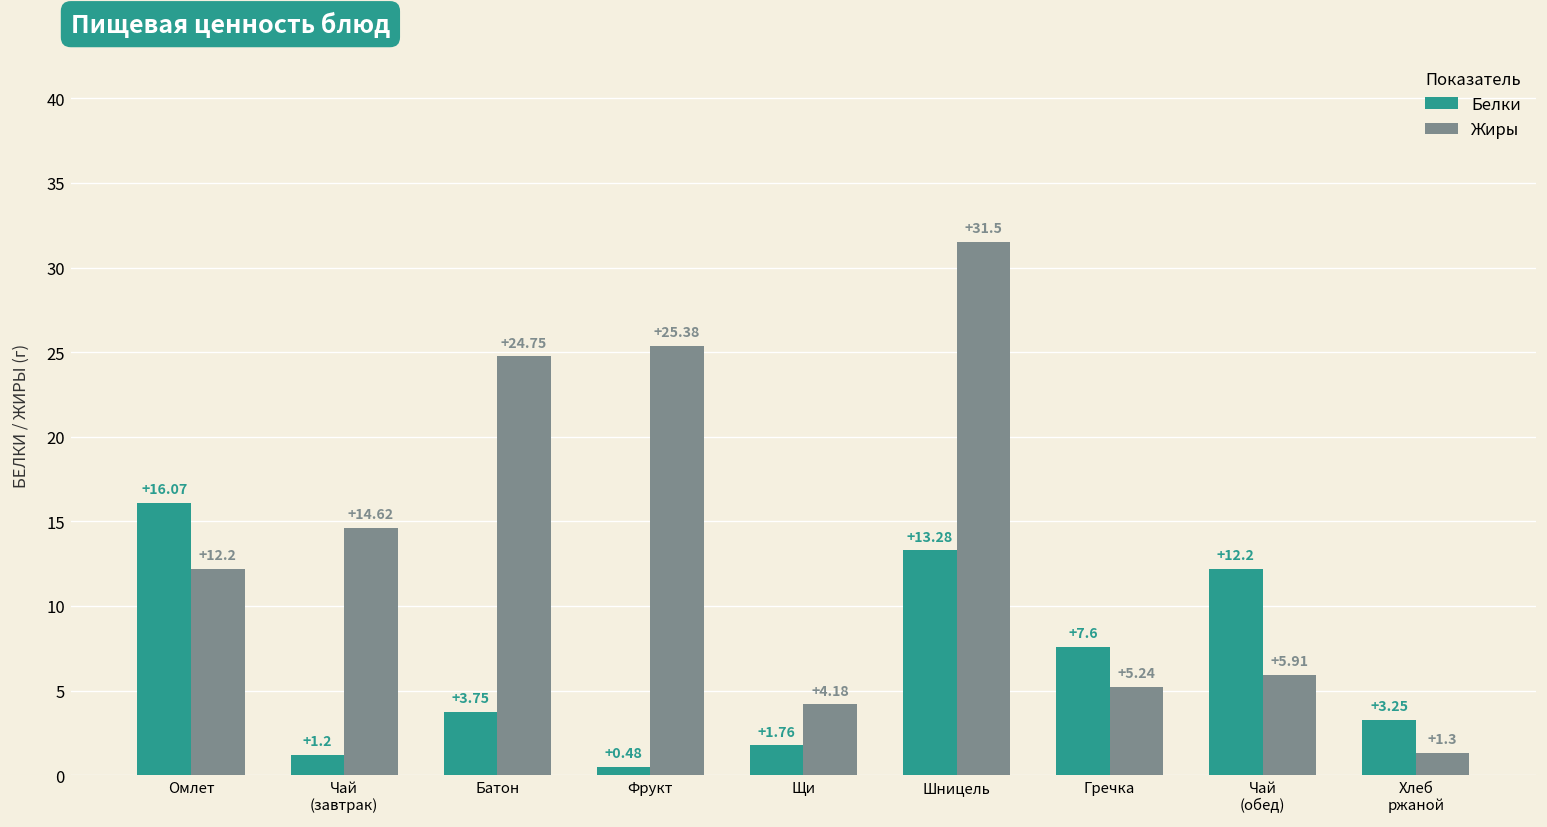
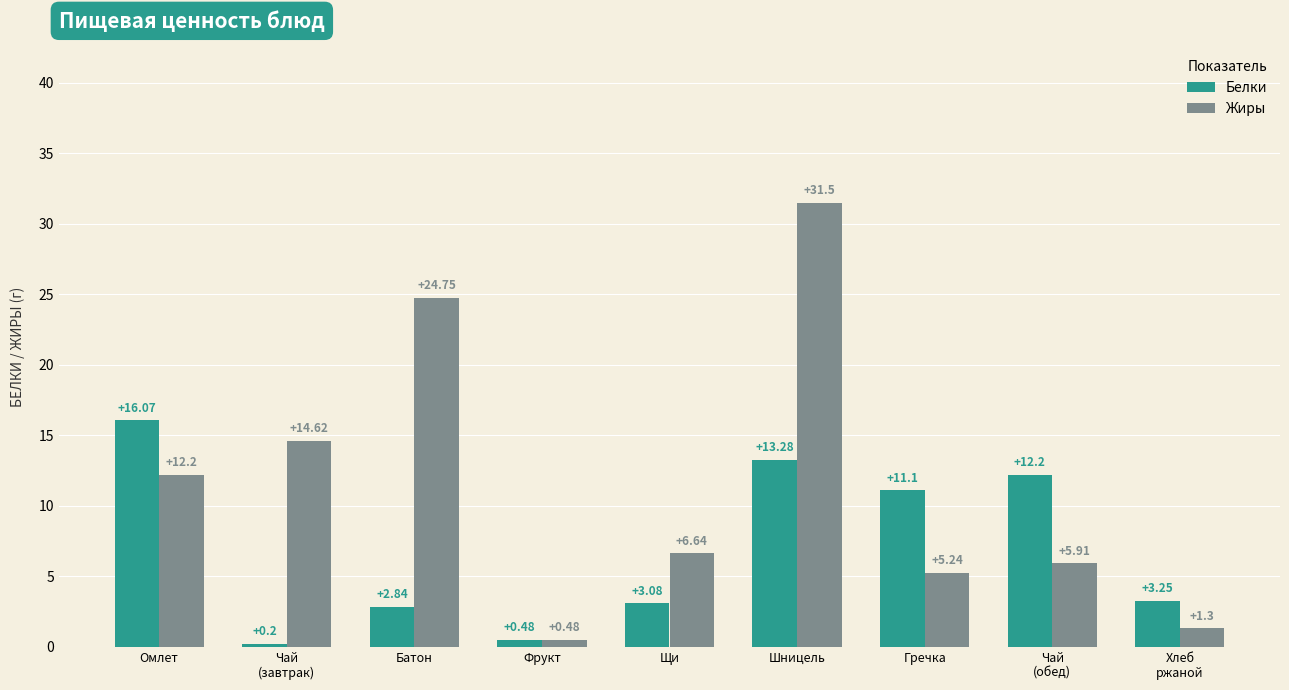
Белки, Чай (завтрак): +1.2 -> +0.2
Белки, Батон: +3.75 -> +2.84
Жиры, Фрукт: +25.38 -> +0.48
Белки, Щи: +1.76 -> +3.08
Жиры, Щи: +4.18 -> +6.64
Белки, Гречка: +7.6 -> +11.1
